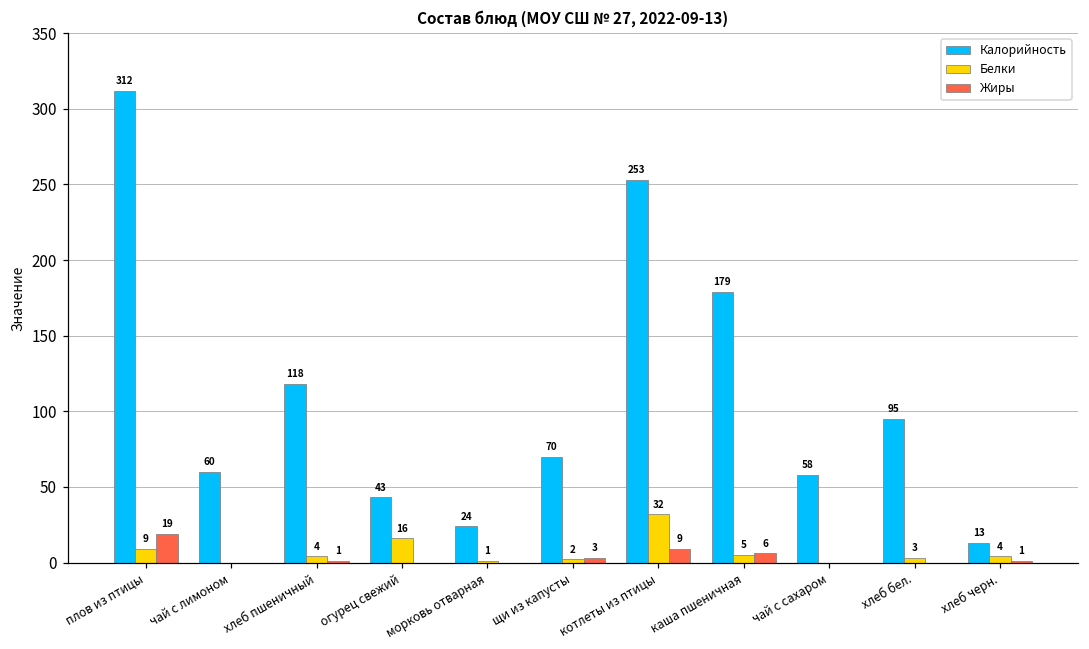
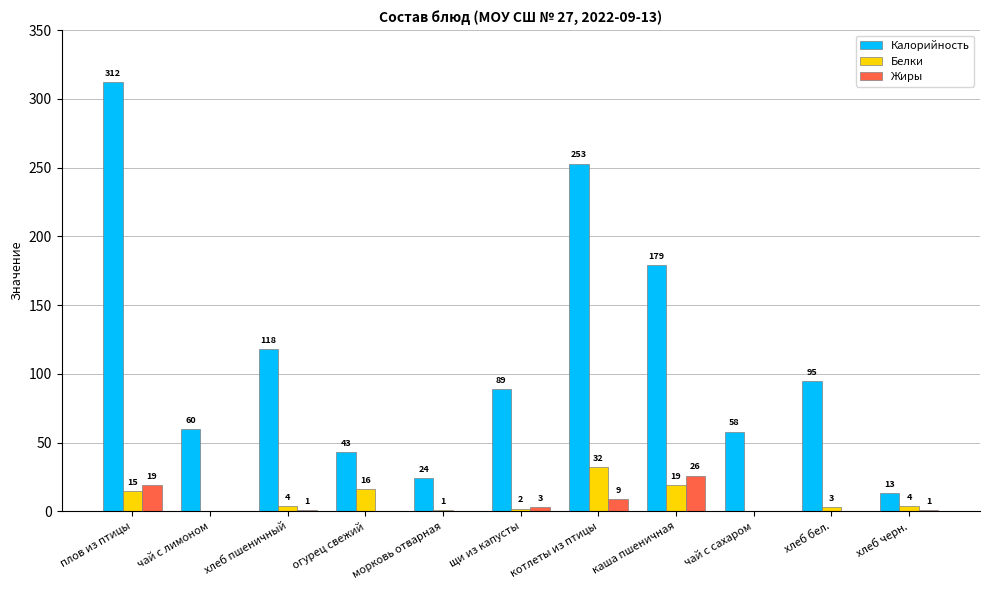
Белки, плов из птицы: 9 -> 15
Калорийность, щи из капусты: 70 -> 89
Белки, каша пшеничная: 5 -> 19
Жиры, каша пшеничная: 6 -> 26
